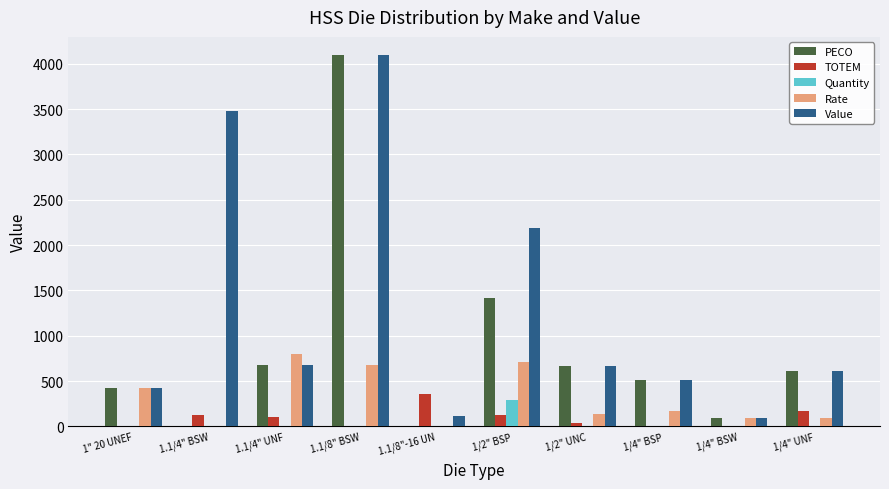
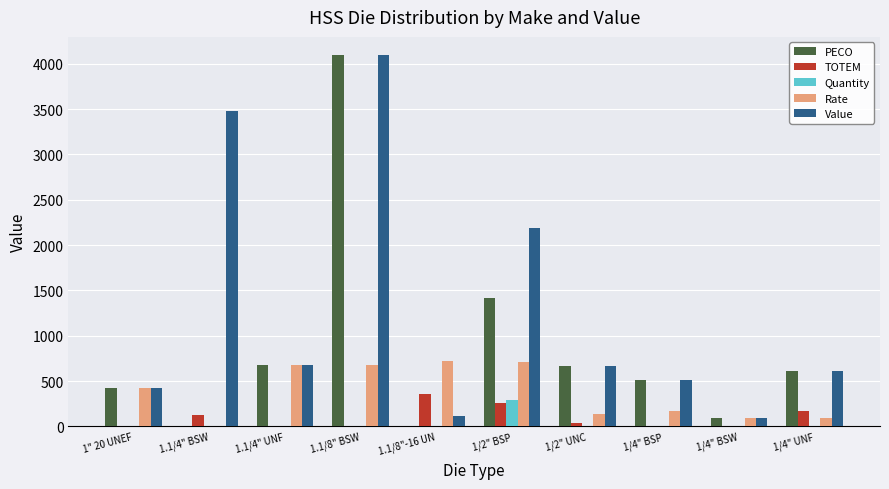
TOTEM, 1.1/4" UNF: 100 -> 0
Rate, 1.1/4" UNF: 800 -> 700
Rate, 1.1/8"-16 UN: 0 -> 700
TOTEM, 1/2" BSP: 100 -> 300
